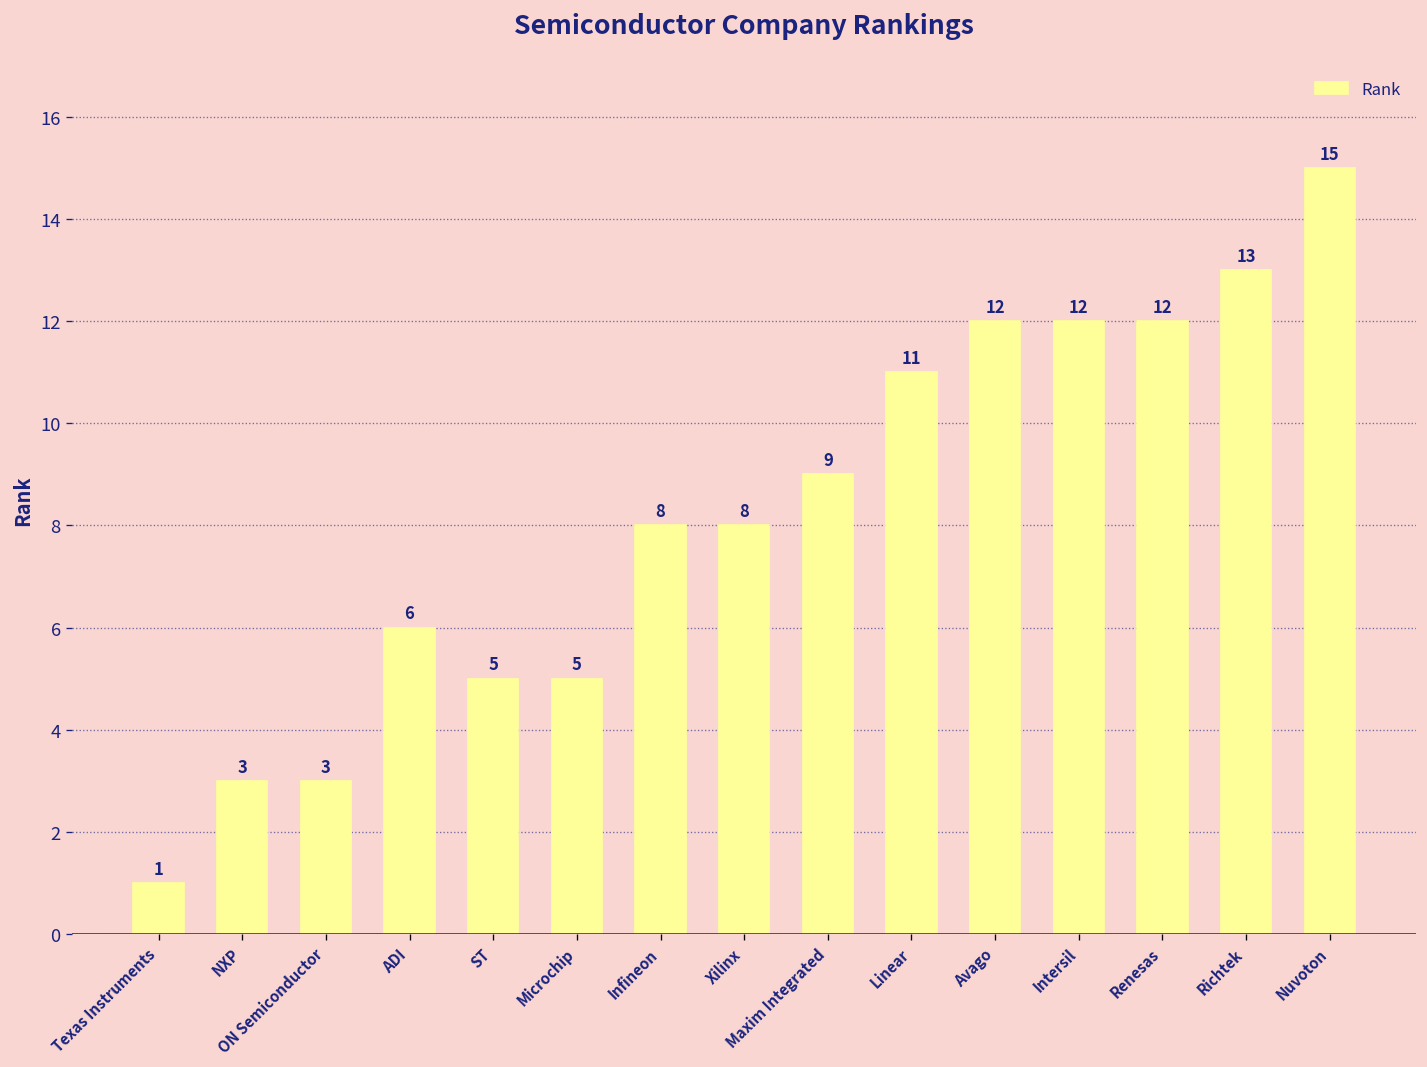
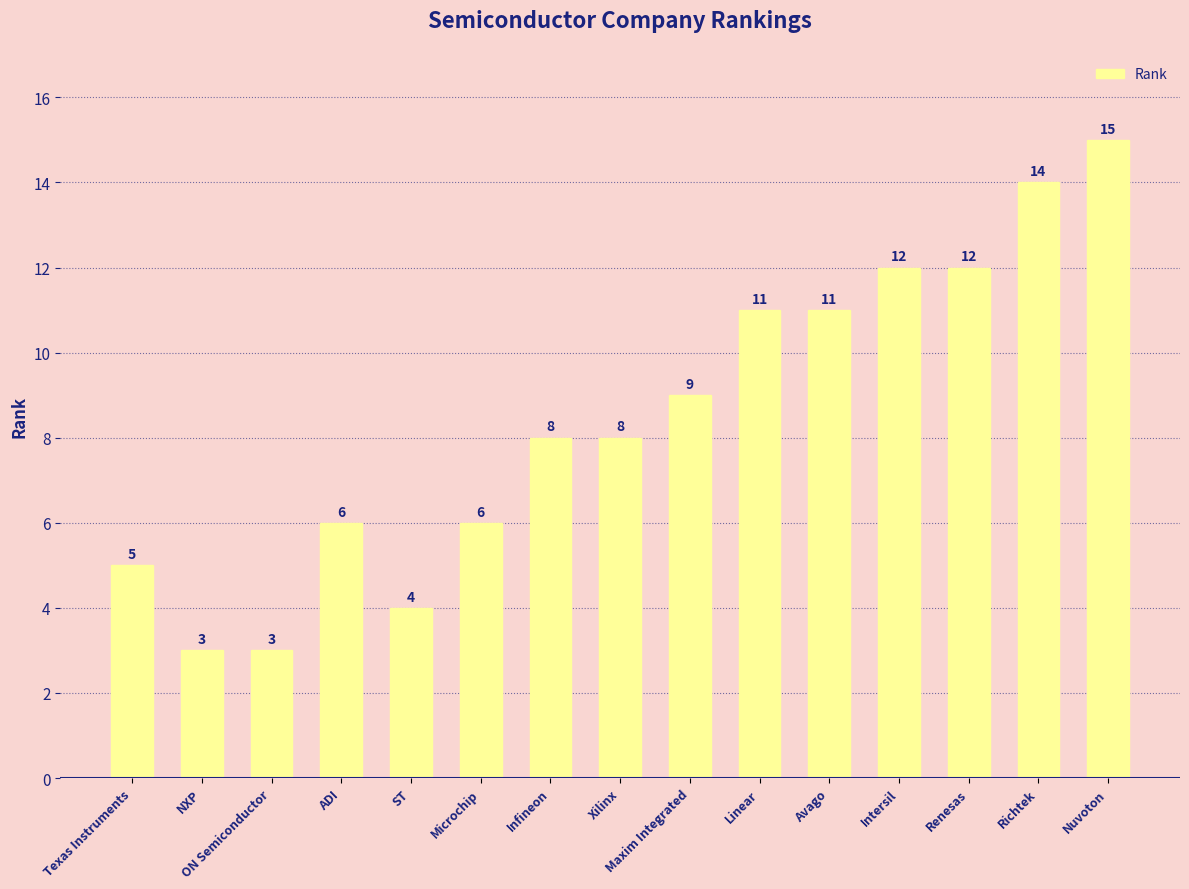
Texas Instruments: 1 -> 5
ST: 5 -> 4
Microchip: 5 -> 6
Avago: 12 -> 11
Richtek: 13 -> 14
